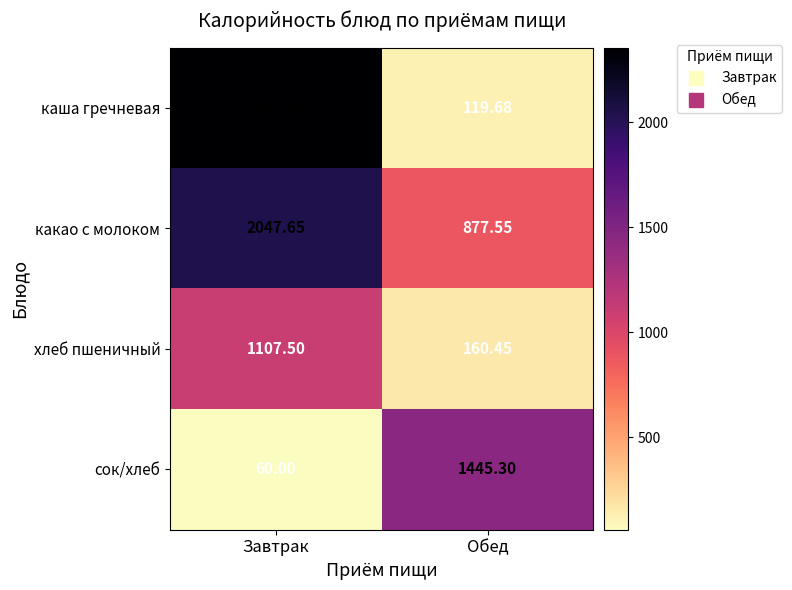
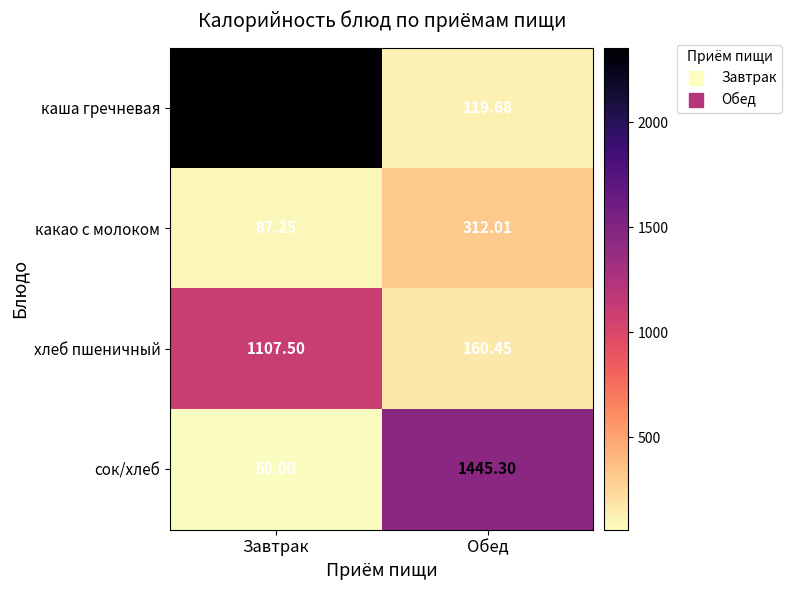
какао с молоком, Завтрак: 2047.65 -> 87.25
какао с молоком, Обед: 877.55 -> 312.01
